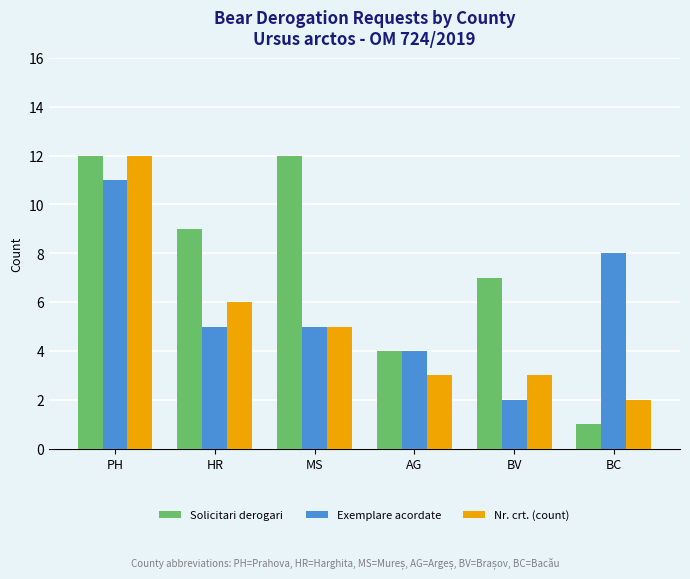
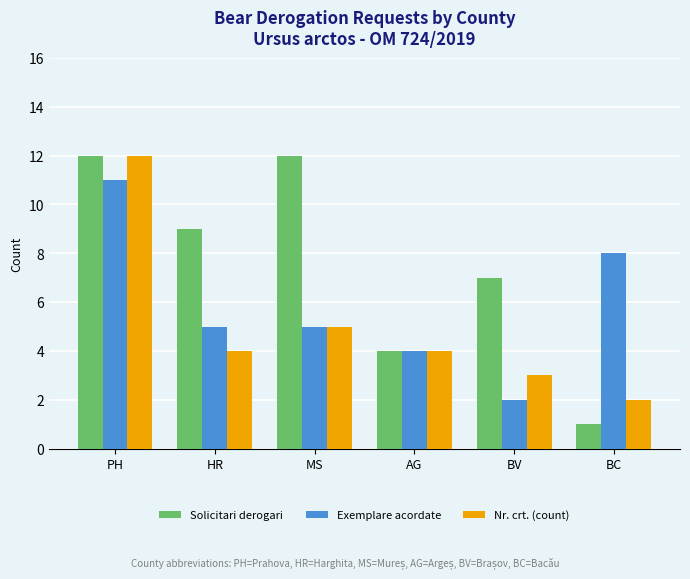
Nr. crt. (count), HR: 6 -> 4
Nr. crt. (count), AG: 3 -> 4
